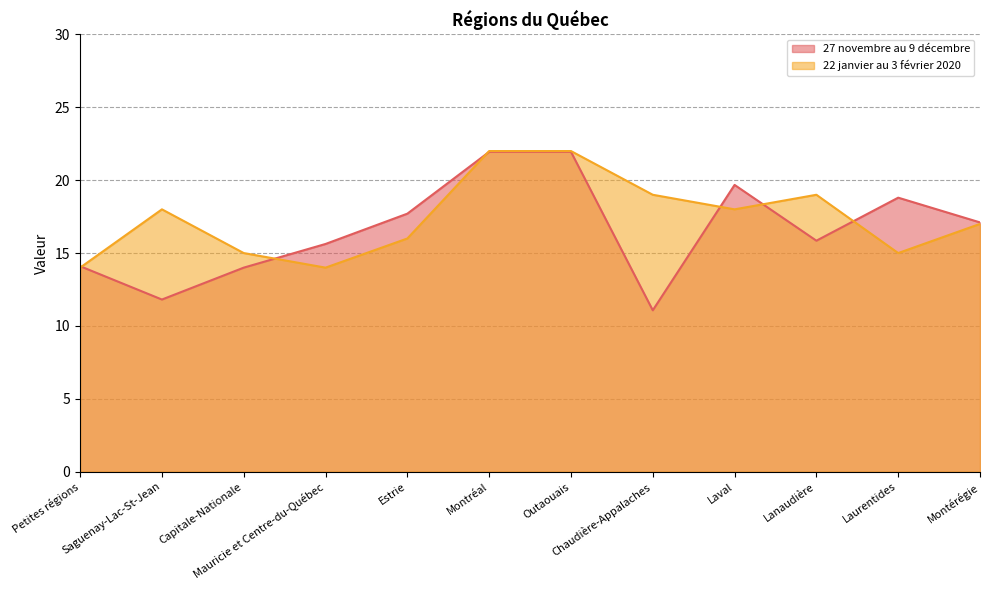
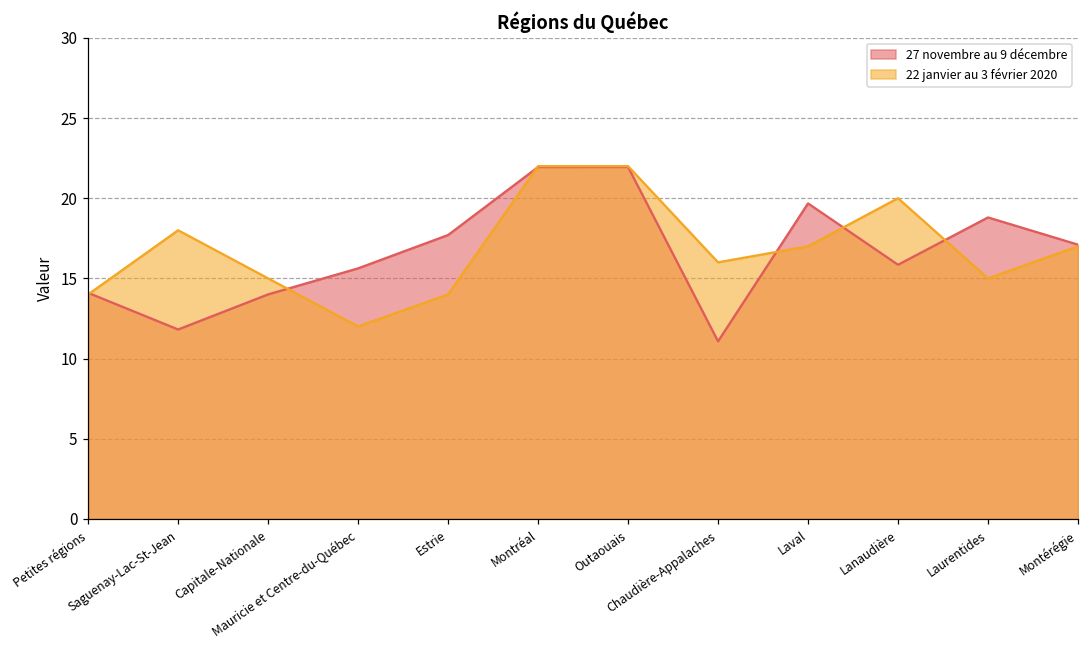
22 janvier au 3 février 2020, Mauricie et Centre-du-Québec: 14 -> 12
22 janvier au 3 février 2020, Estrie: 16 -> 14
22 janvier au 3 février 2020, Chaudière-Appalaches: 19 -> 16
22 janvier au 3 février 2020, Laval: 18 -> 17
22 janvier au 3 février 2020, Lanaudière: 19 -> 20
